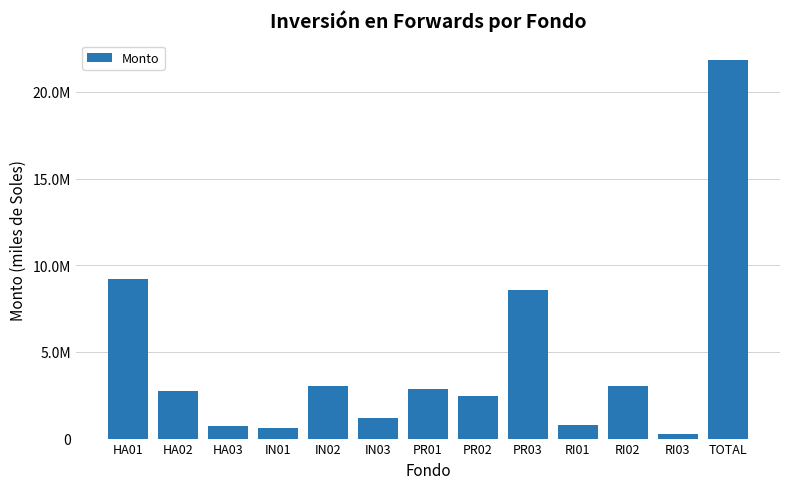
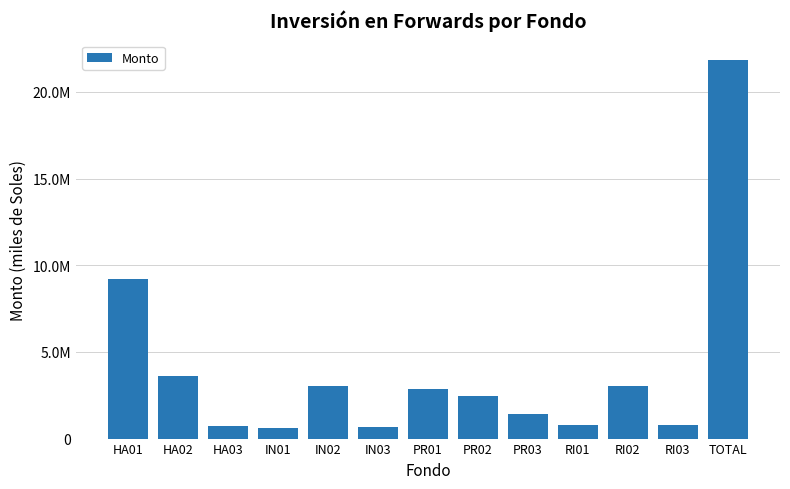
HA02: 2700000 -> 3600000
IN03: 1200000 -> 700000
PR03: 8600000 -> 1400000
RI03: 200000 -> 800000
